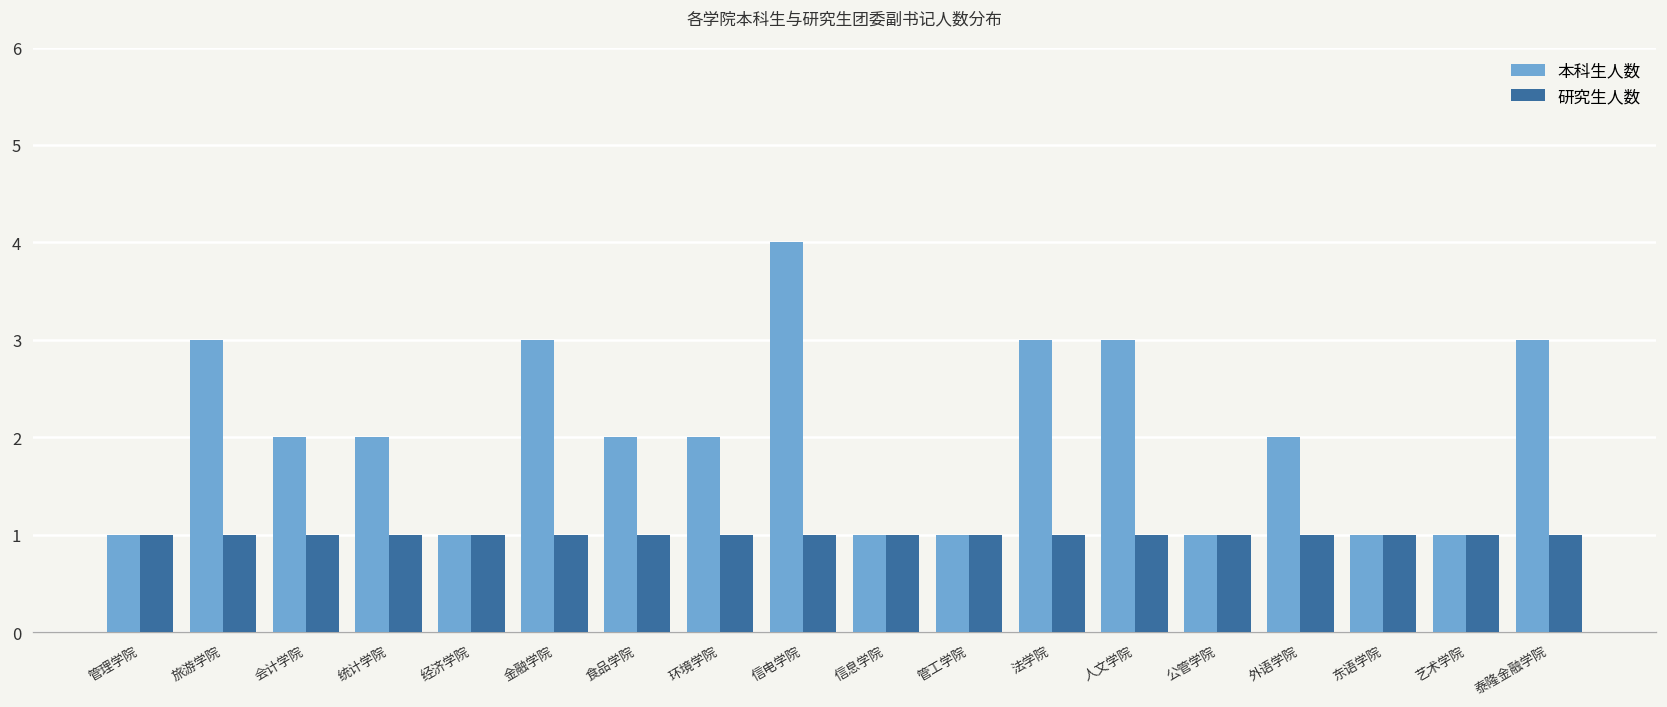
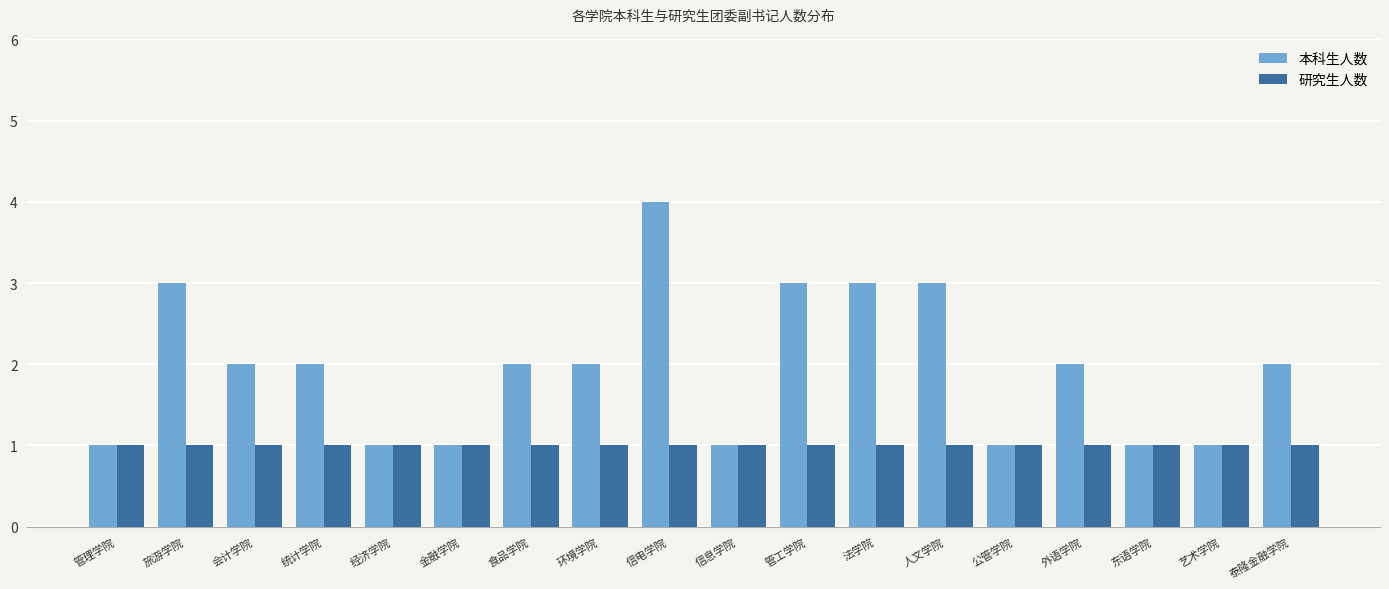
本科生人数, 金融学院: 3 -> 1
本科生人数, 管工学院: 1 -> 3
本科生人数, 泰隆金融学院: 3 -> 2
